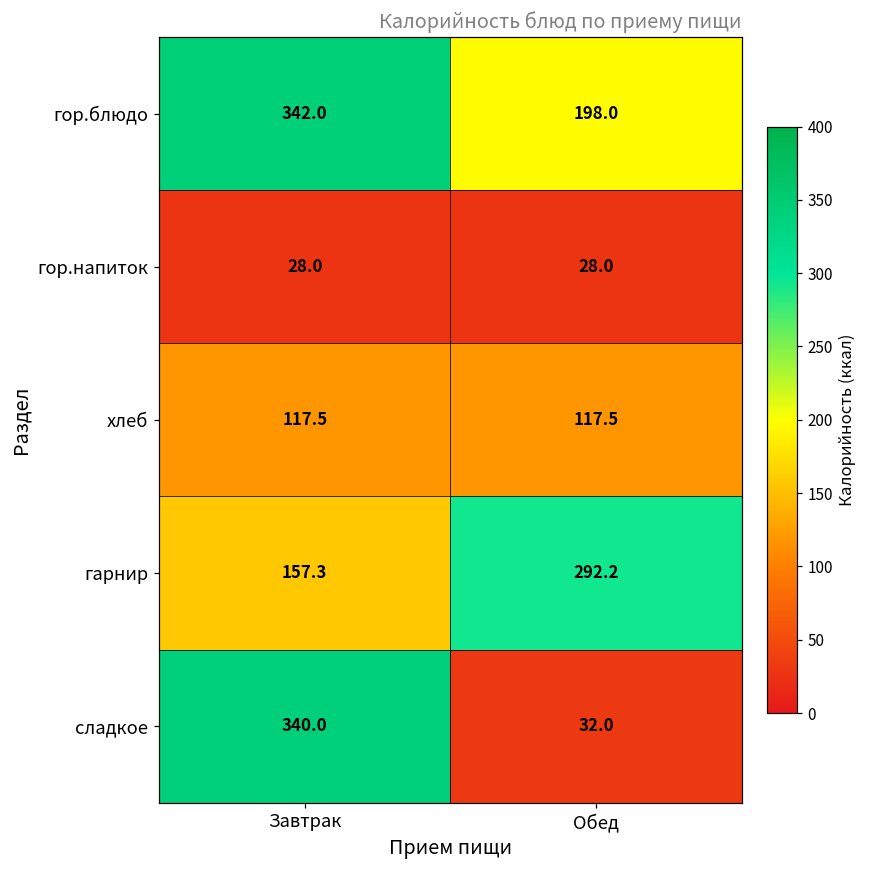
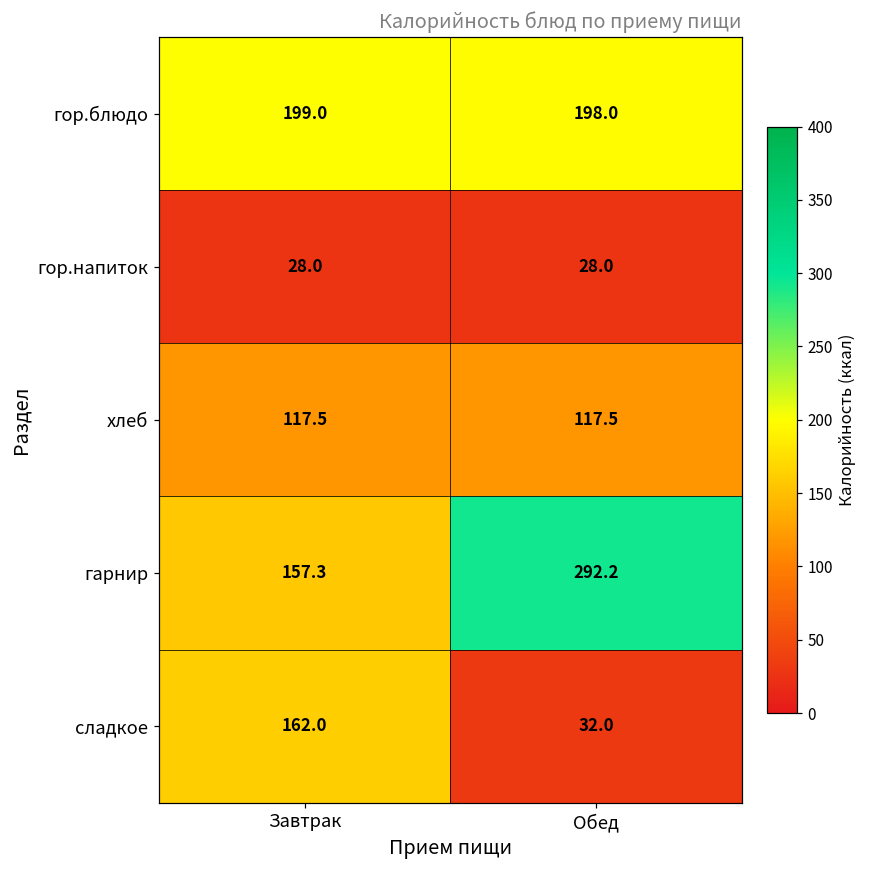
гор.блюдо, Завтрак: 342.0 -> 199.0
сладкое, Завтрак: 340.0 -> 162.0
